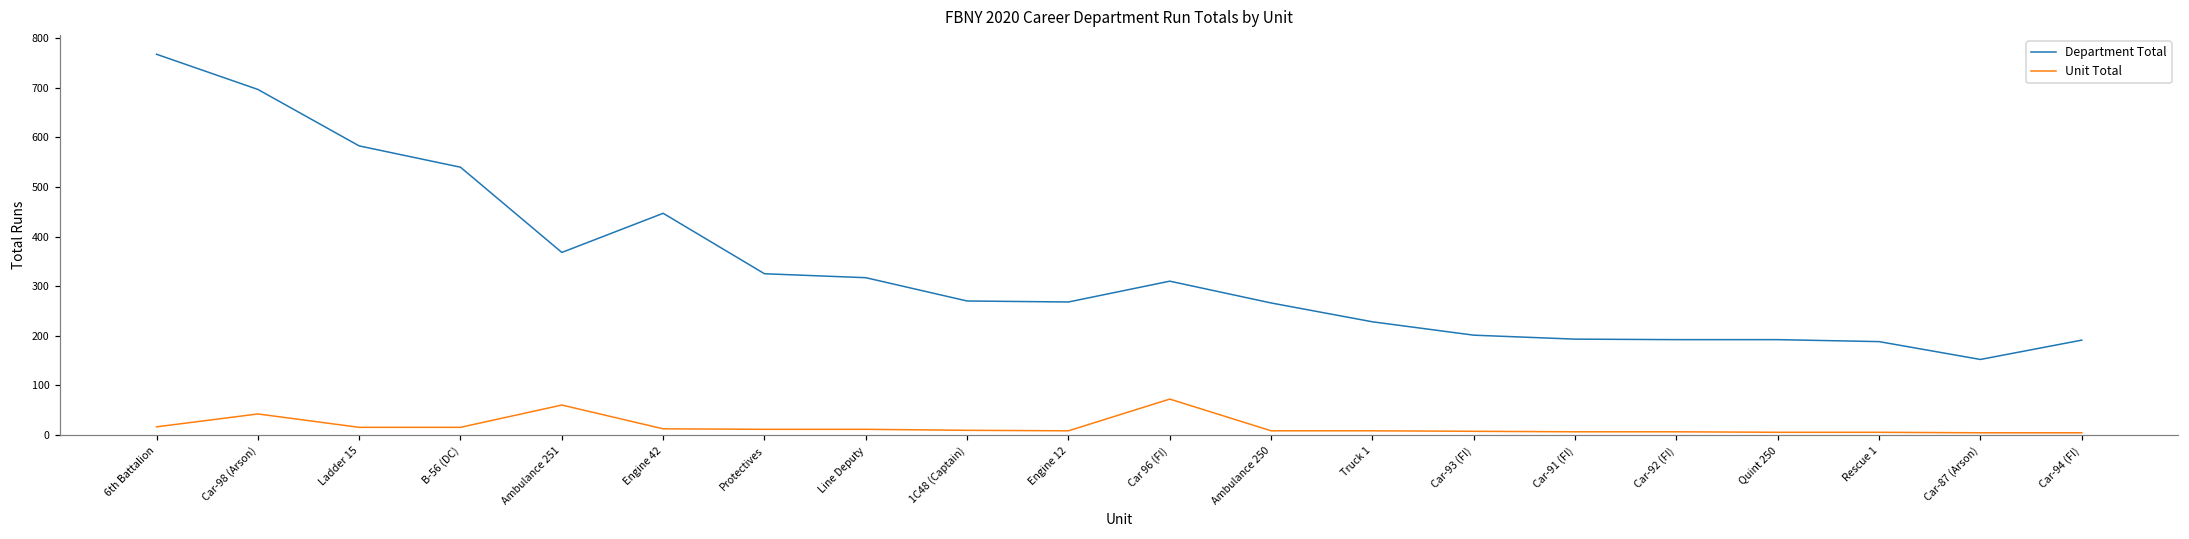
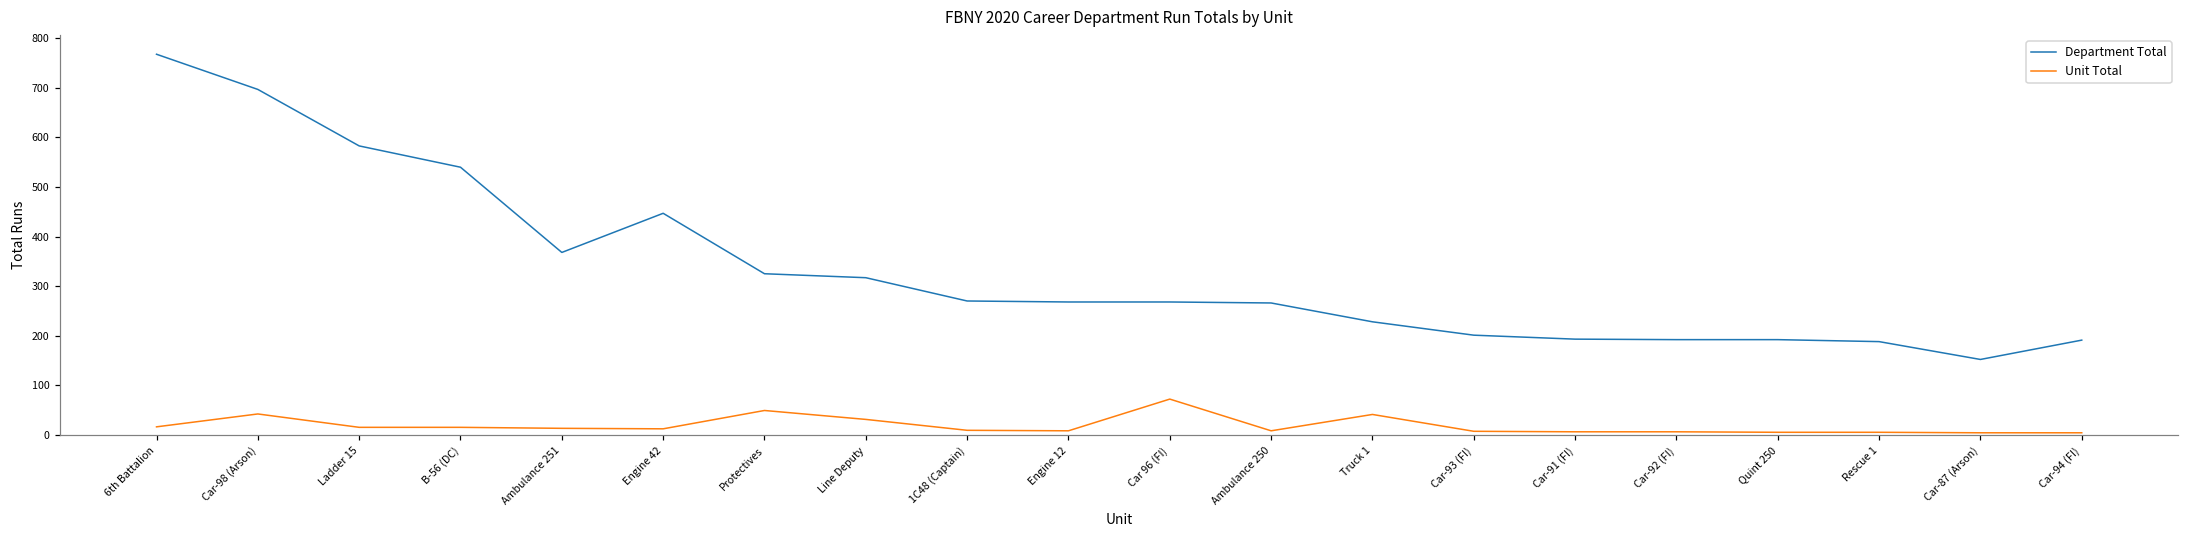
Unit Total, Ambulance 251: 60 -> 10
Unit Total, Protectives: 10 -> 50
Unit Total, Line Deputy: 10 -> 30
Department Total, Car 96 (FI): 310 -> 270
Unit Total, Truck 1: 10 -> 40
